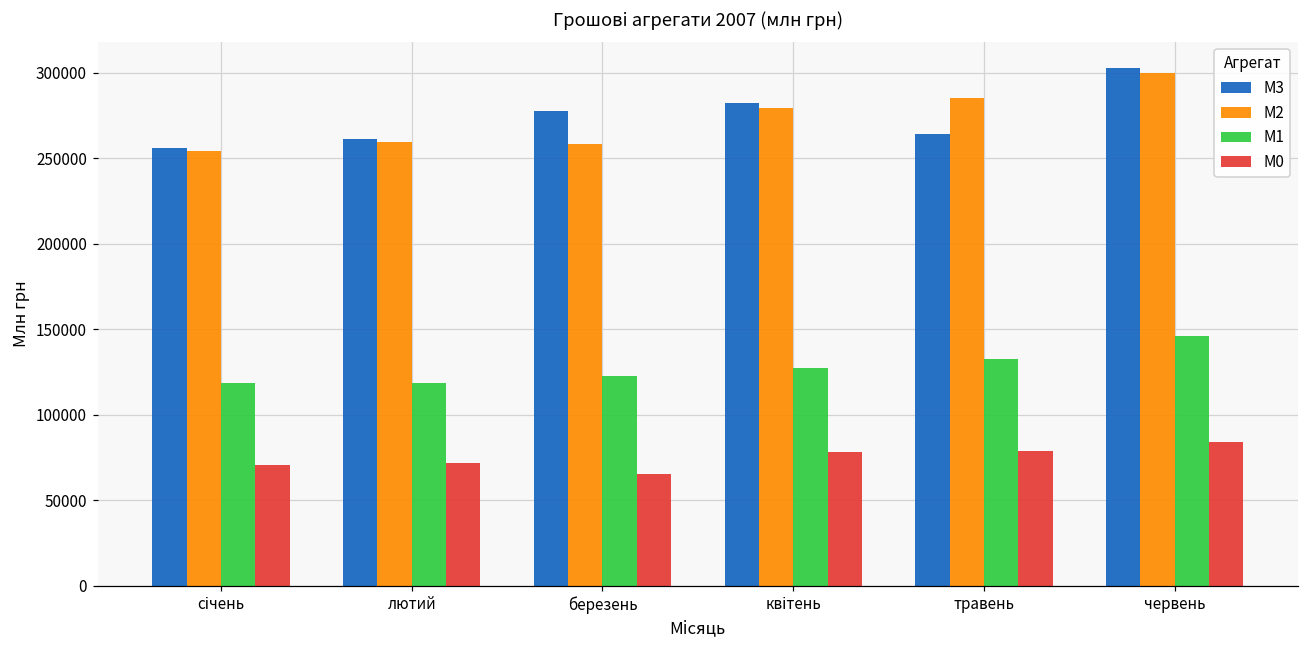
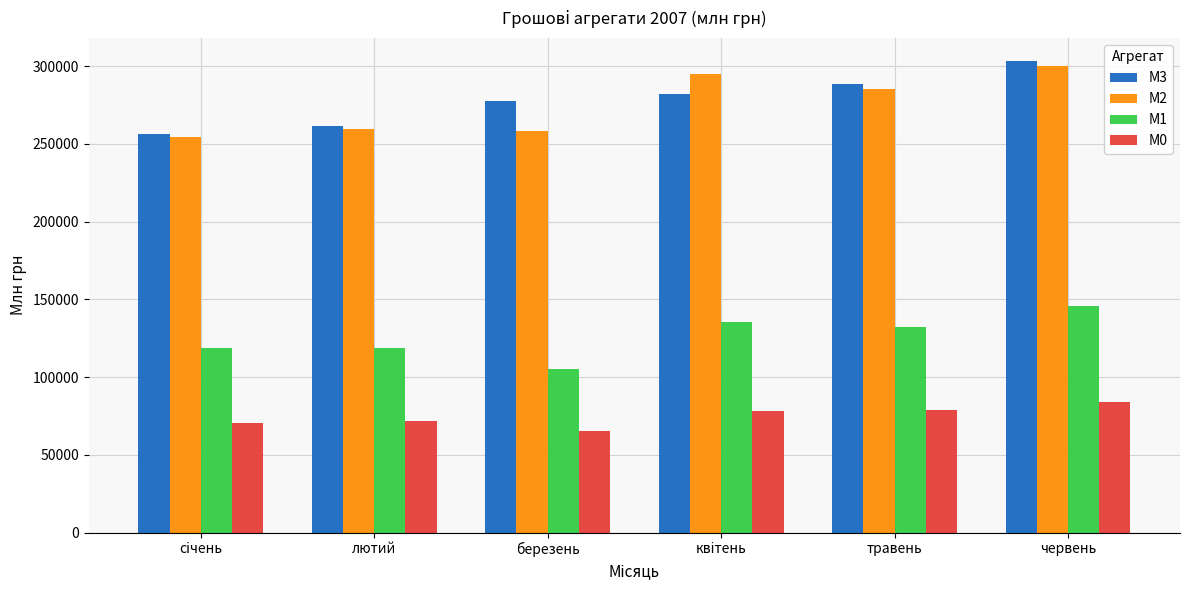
М1, березень: 123000 -> 105000
М2, квітень: 279000 -> 295000
М1, квітень: 127000 -> 135000
М3, травень: 264000 -> 288000
